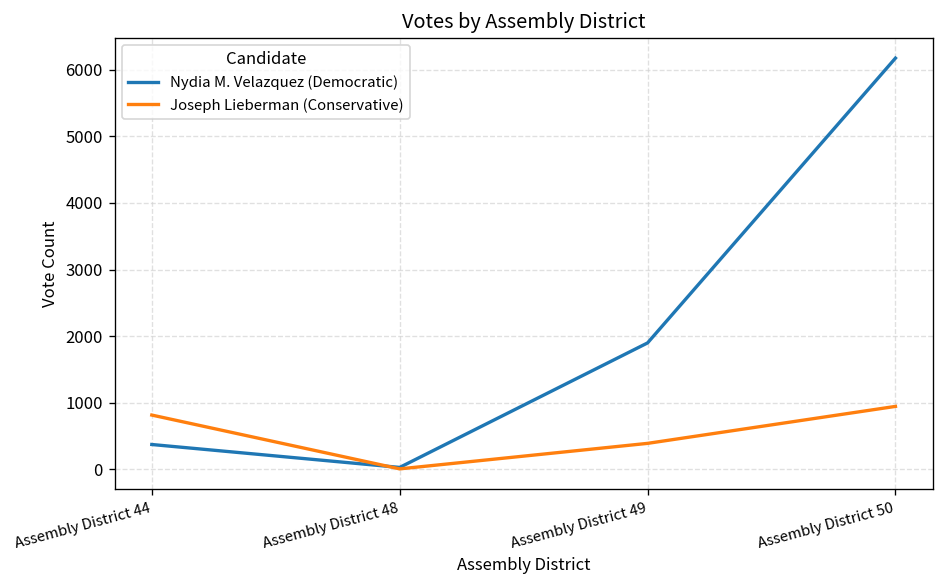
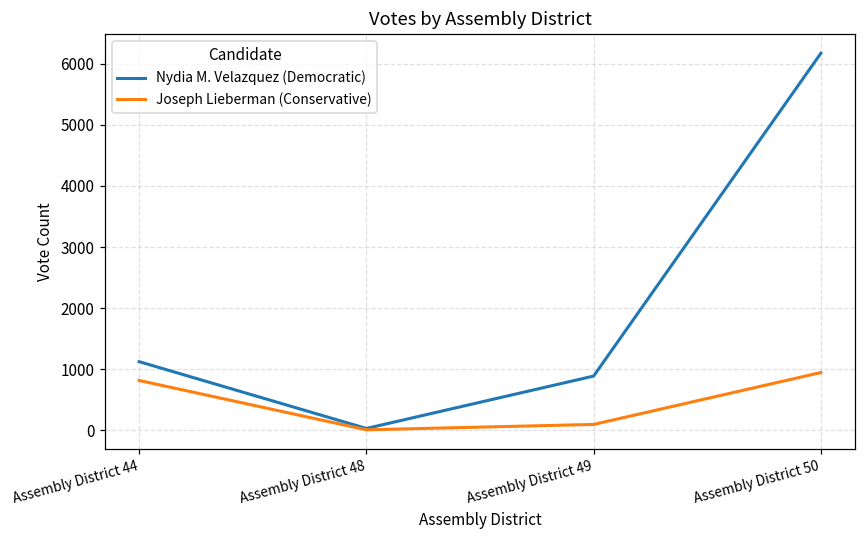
Nydia M. Velazquez (Democratic), Assembly District 44: 400 -> 1100
Nydia M. Velazquez (Democratic), Assembly District 49: 1900 -> 900
Joseph Lieberman (Conservative), Assembly District 49: 400 -> 100
